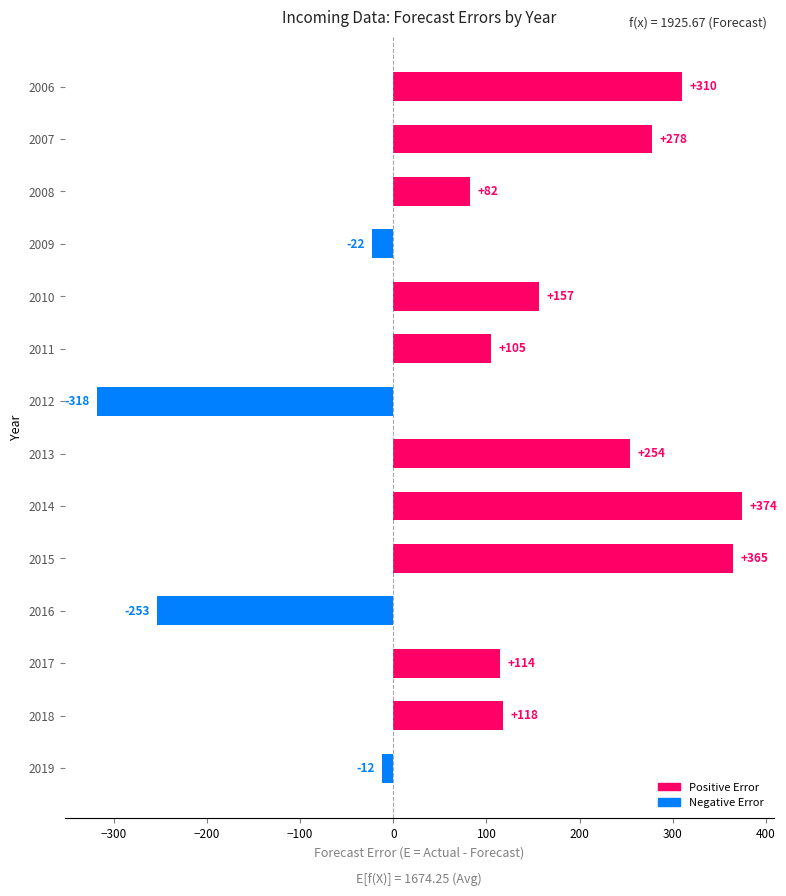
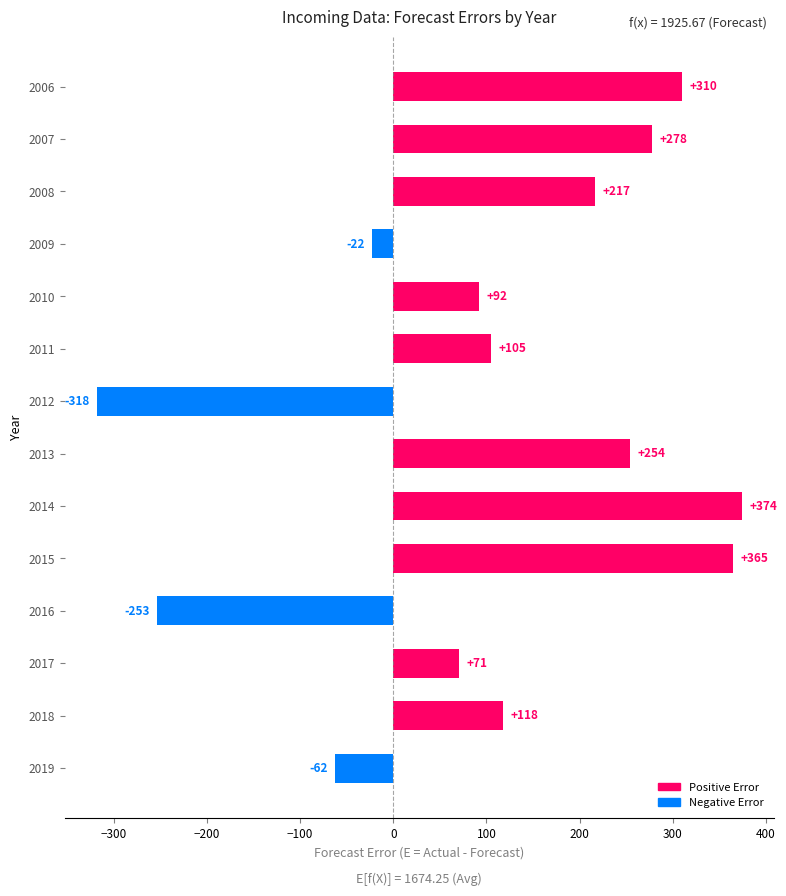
2008: +82 -> +217
2010: +157 -> +92
2017: +114 -> +71
2019: -12 -> -62
